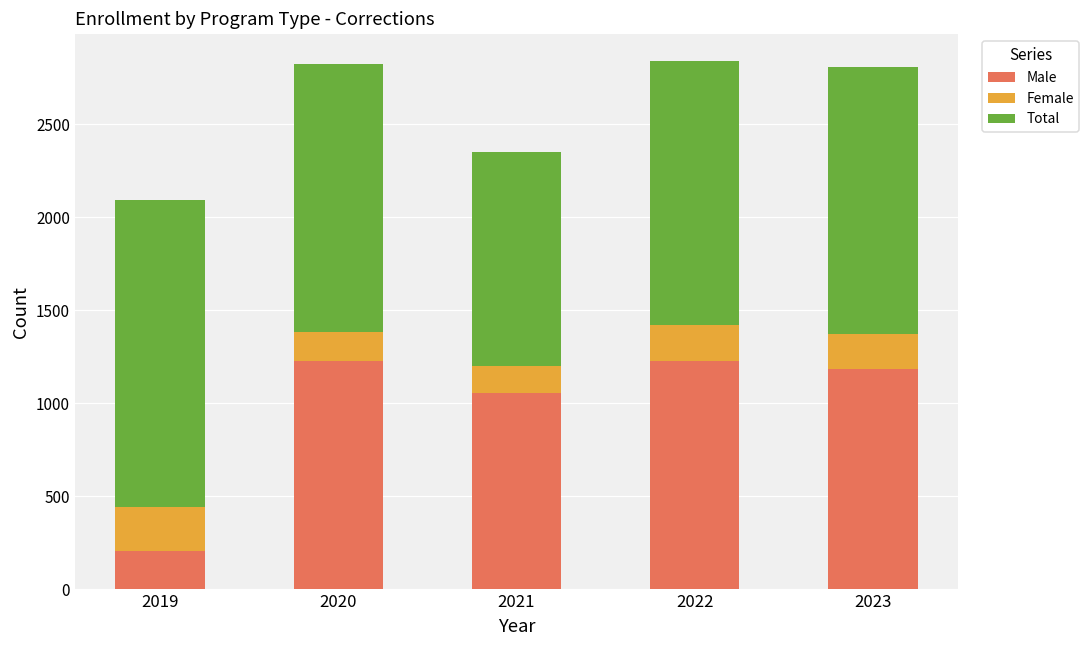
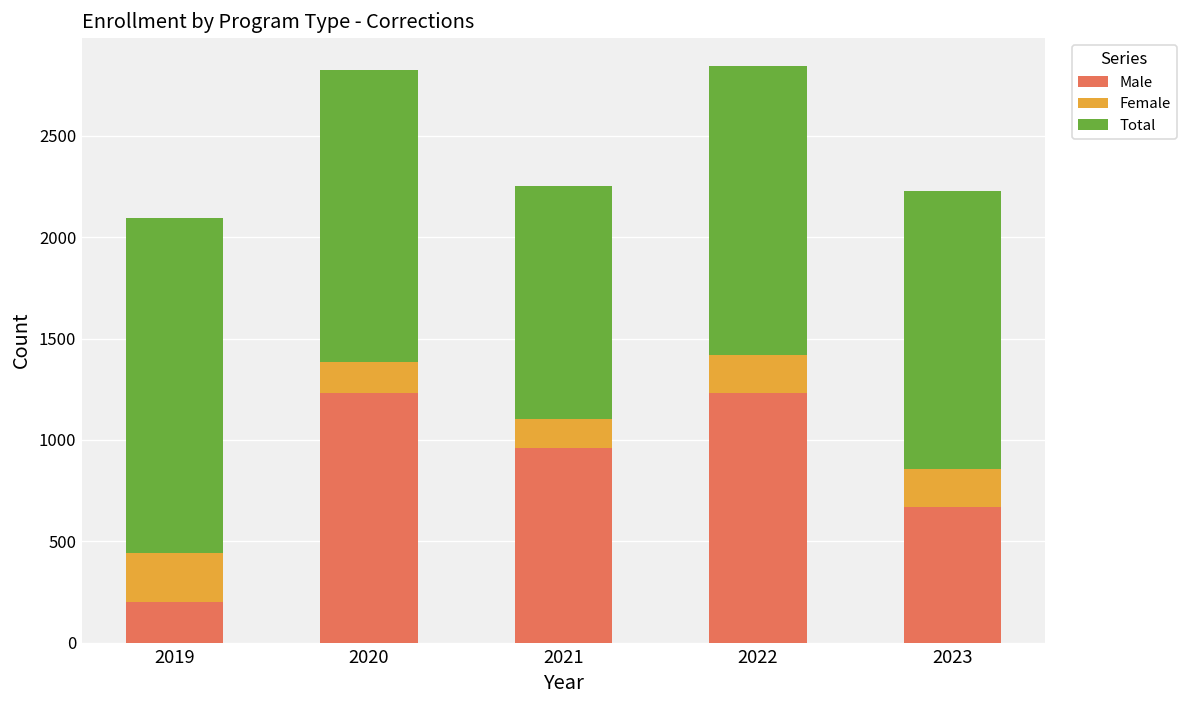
Male, 2021: 1060 -> 960
Male, 2023: 1190 -> 670
Total, 2023: 1440 -> 1370
